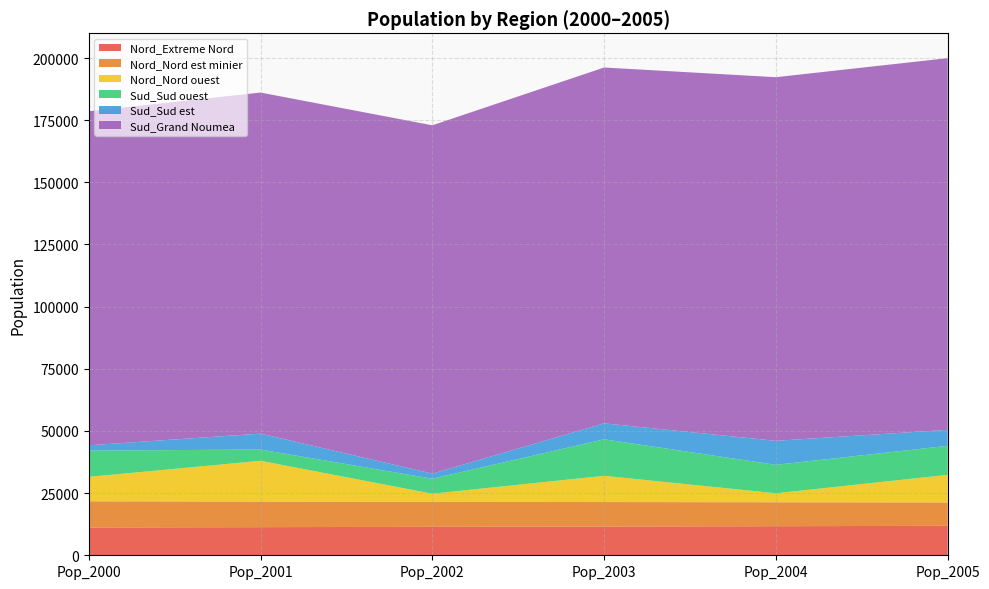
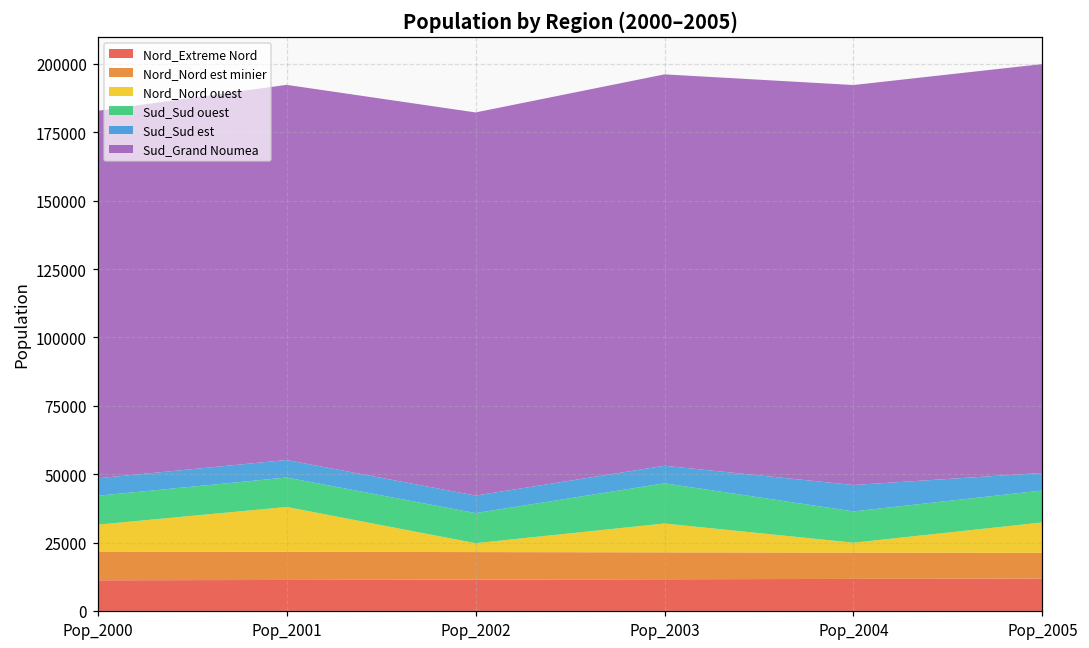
Sud_Sud est, Pop_2000: 2000 -> 6000
Sud_Sud ouest, Pop_2001: 5000 -> 11000
Sud_Sud ouest, Pop_2002: 6000 -> 11000
Sud_Sud est, Pop_2002: 2000 -> 6000
